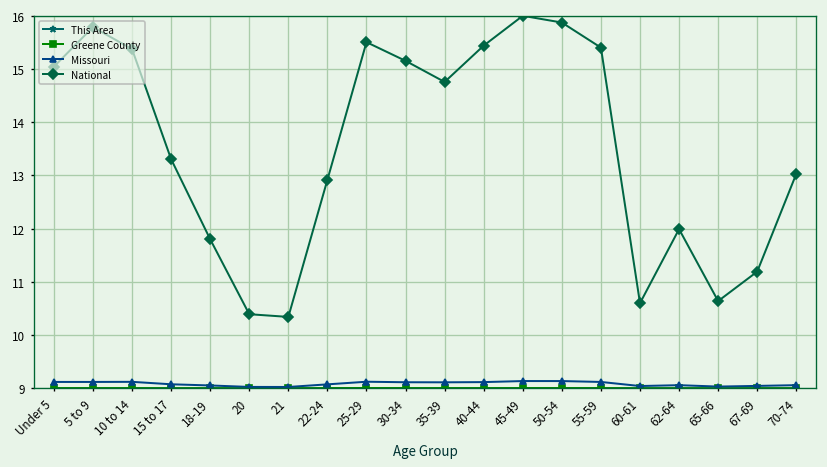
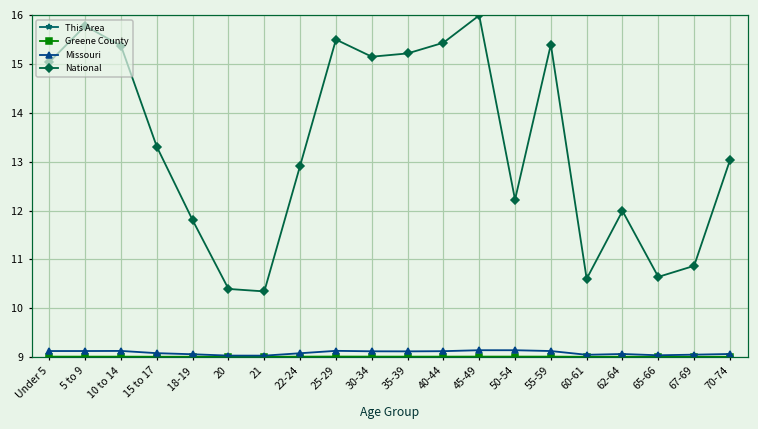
National, 35-39: 14.8 -> 15.2
National, 50-54: 15.9 -> 12.2
National, 67-69: 11.2 -> 10.9
